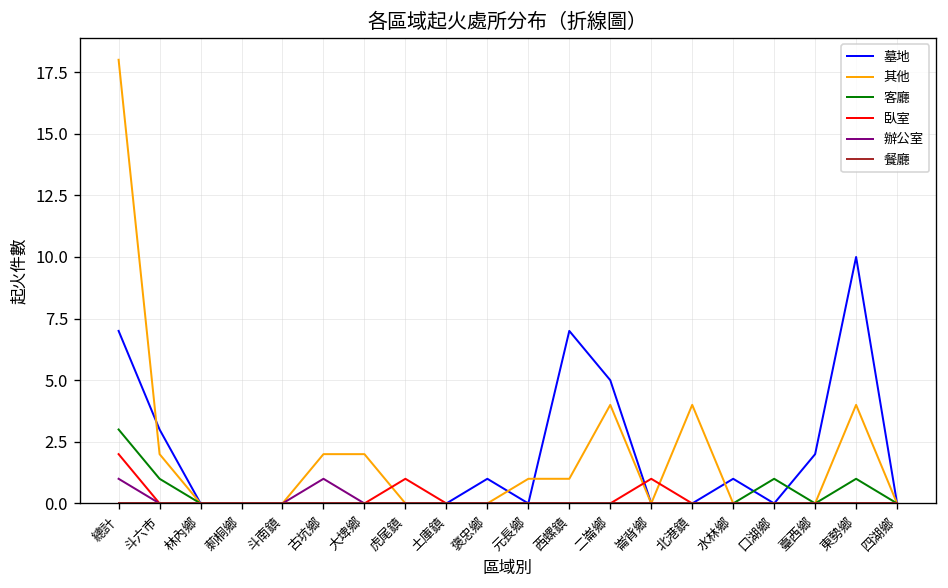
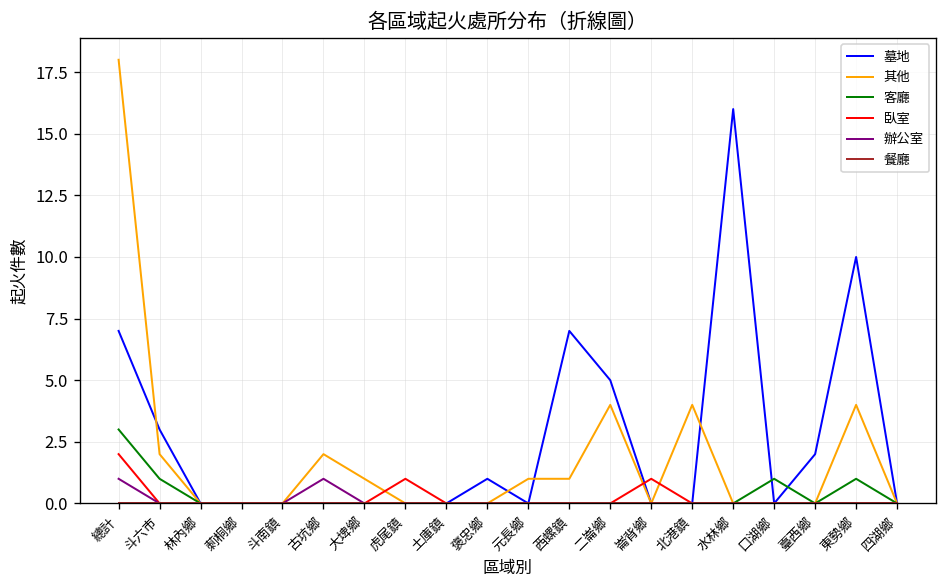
其他, 大埤鄉: 2 -> 1
墓地, 水林鄉: 1 -> 16
